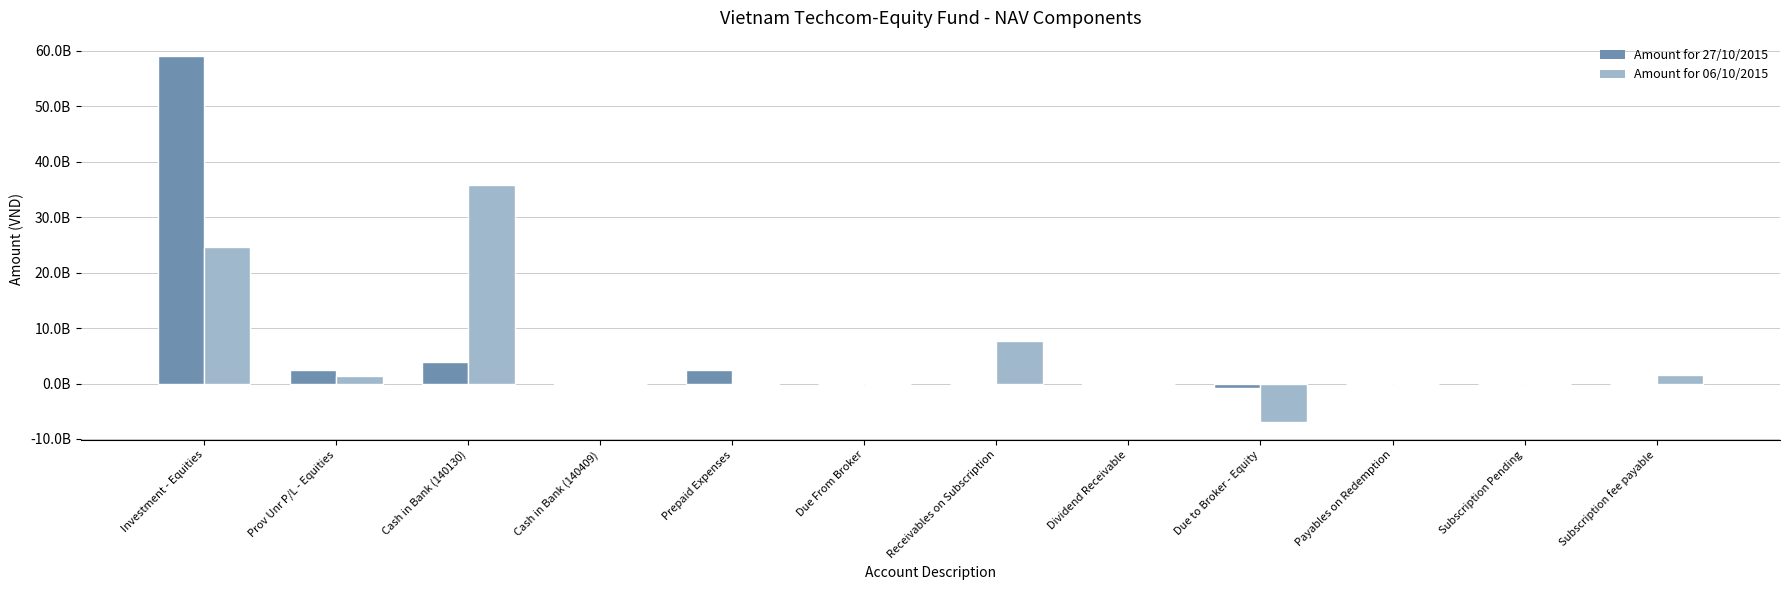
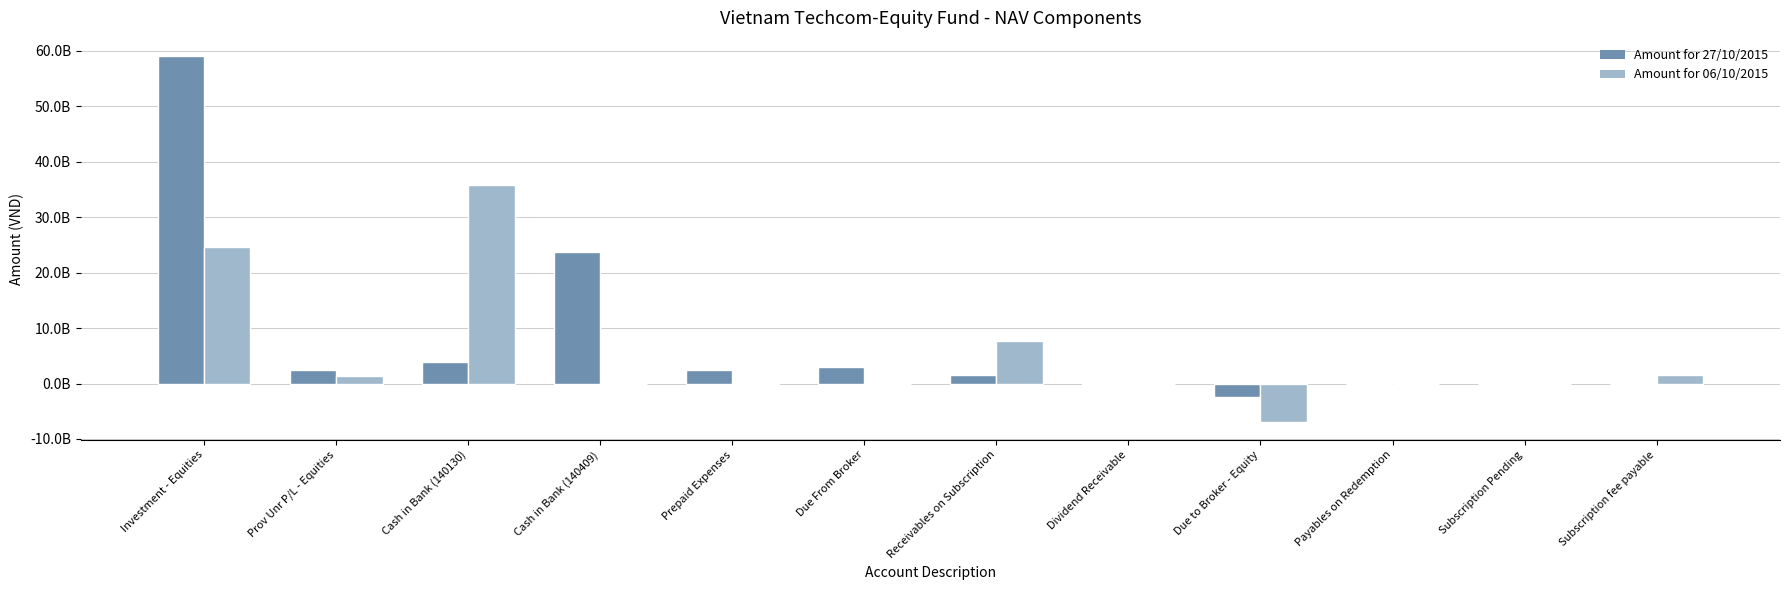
Amount for 27/10/2015, Cash in Bank (140409): 0 -> 24000000000
Amount for 27/10/2015, Due From Broker: 0 -> 3000000000
Amount for 27/10/2015, Receivables on Subscription: 0 -> 2000000000
Amount for 27/10/2015, Due to Broker - Equity: -1000000000 -> -2000000000
